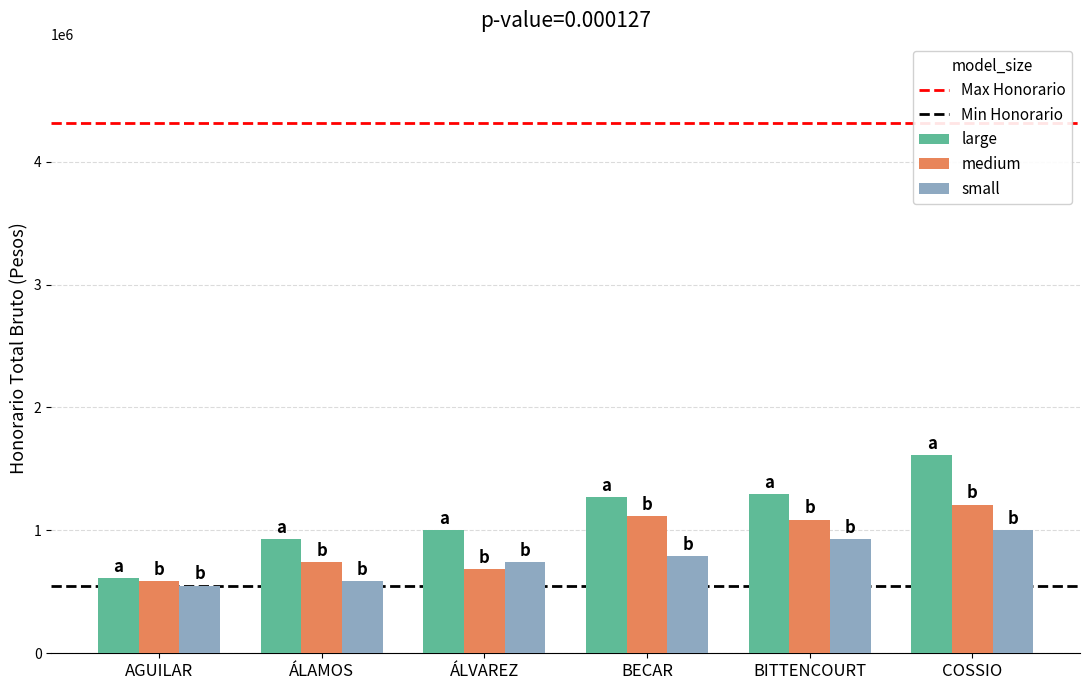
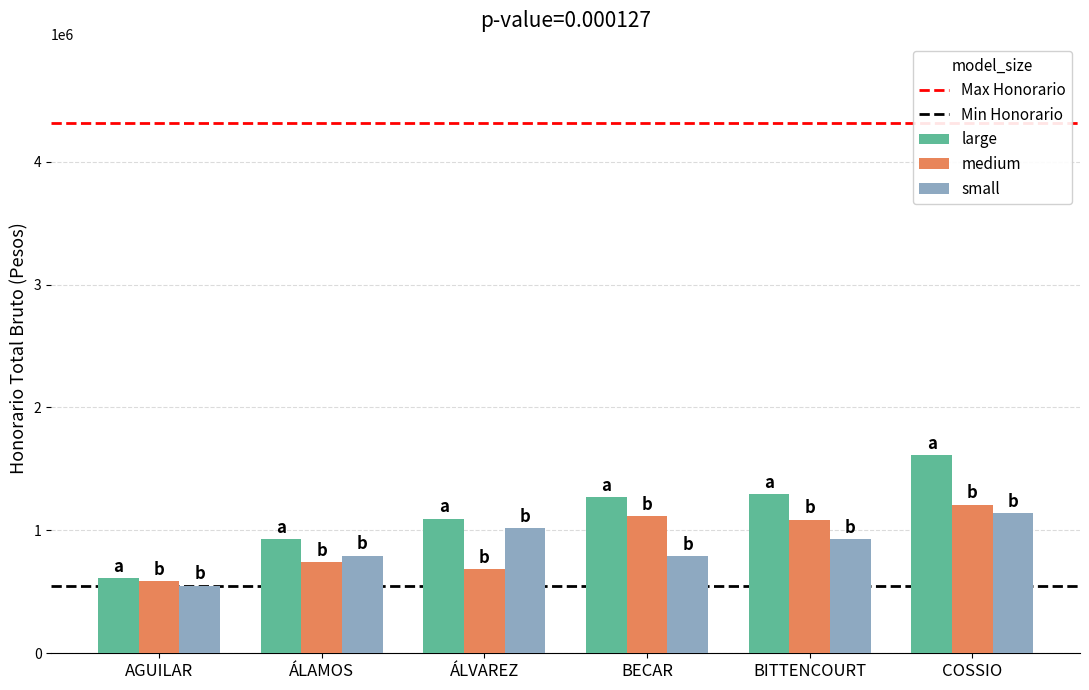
small, ÁLAMOS: 580000 -> 790000
large, ÁLVAREZ: 1000000 -> 1100000
small, ÁLVAREZ: 740000 -> 1020000
small, COSSIO: 1000000 -> 1140000
